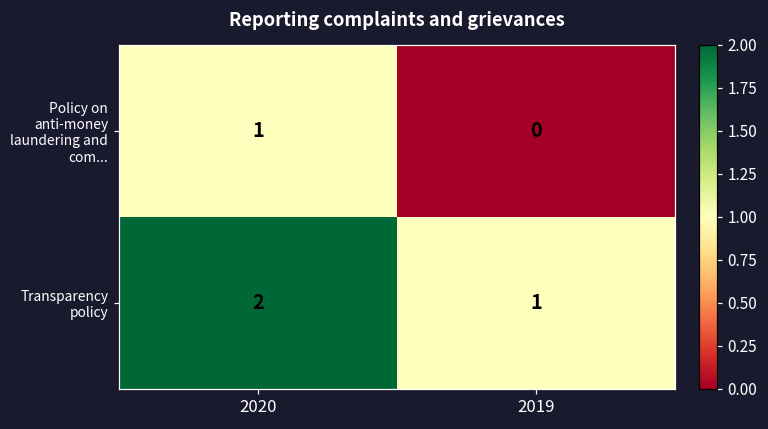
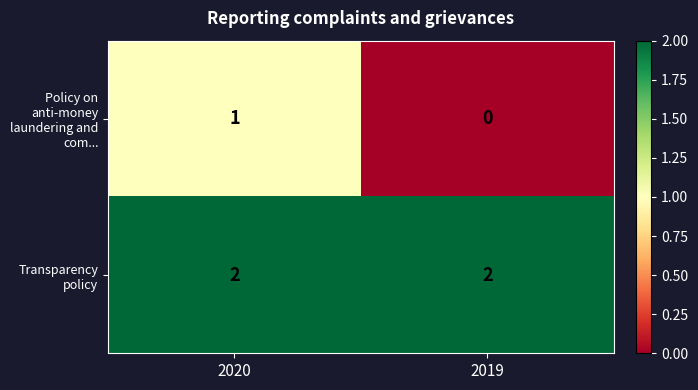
Transparency policy, 2019: 1 -> 2
